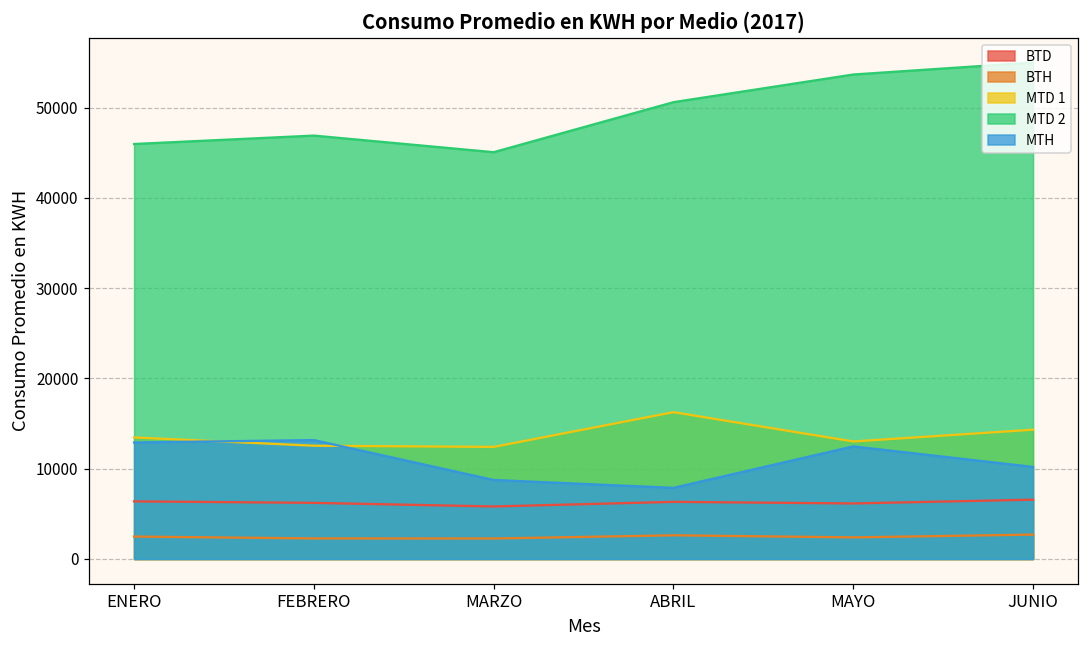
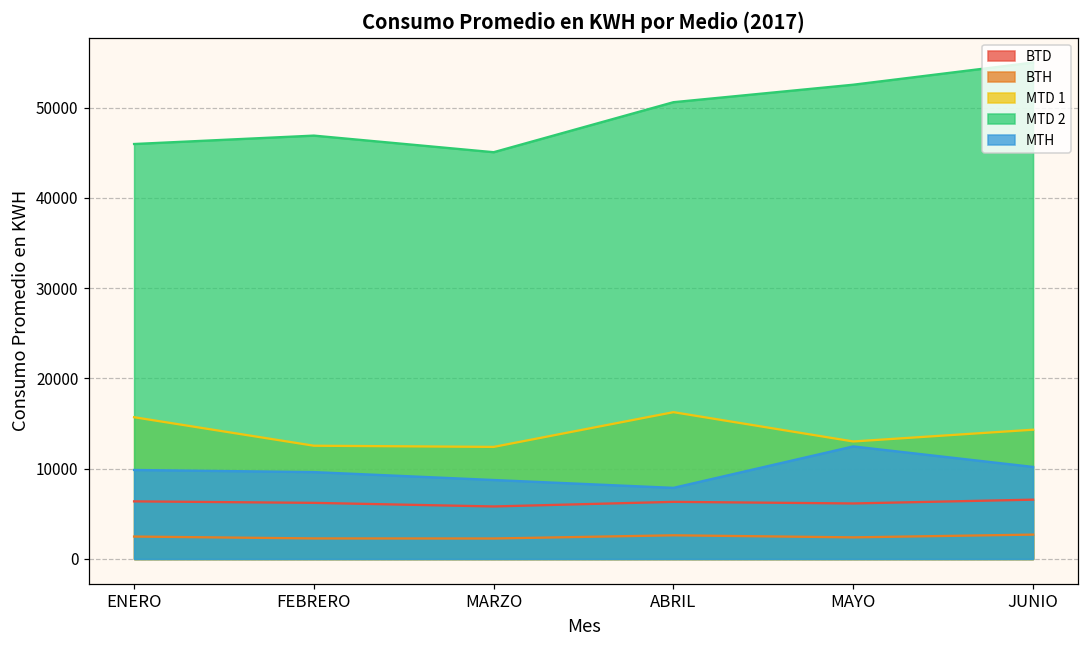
MTD 1, ENERO: 13000 -> 16000
MTH, ENERO: 13000 -> 10000
MTH, FEBRERO: 13000 -> 10000
MTD 2, MAYO: 54000 -> 53000
